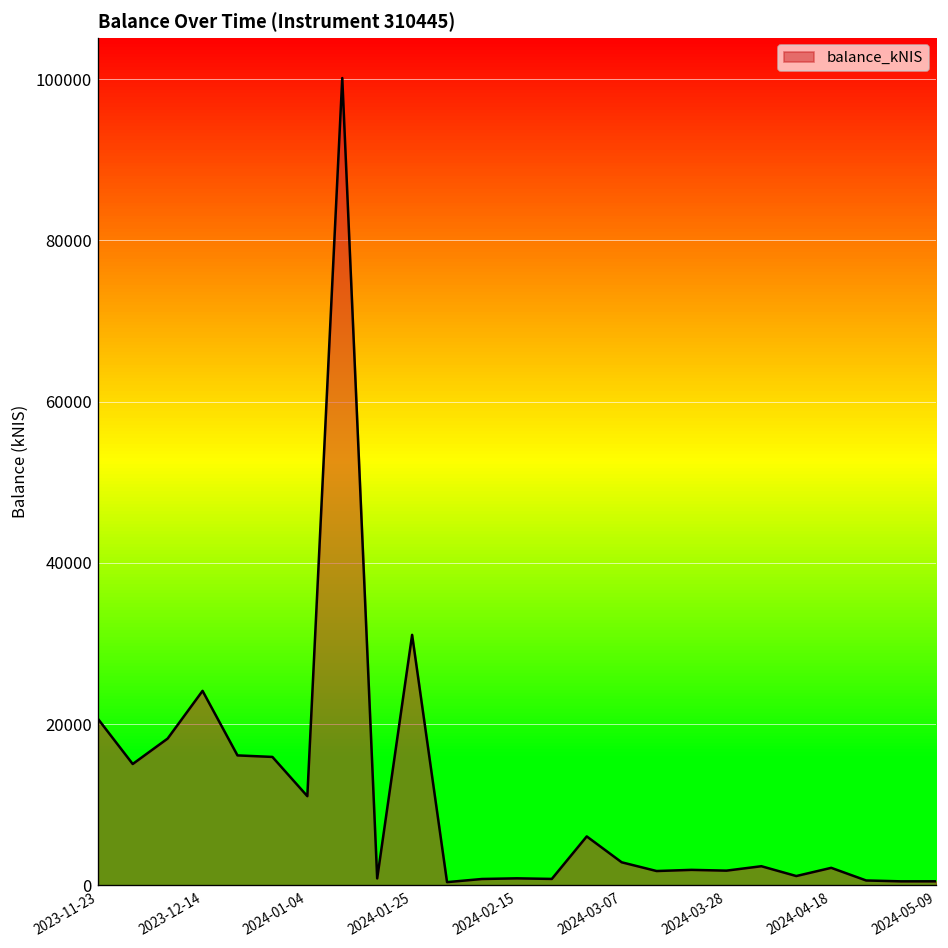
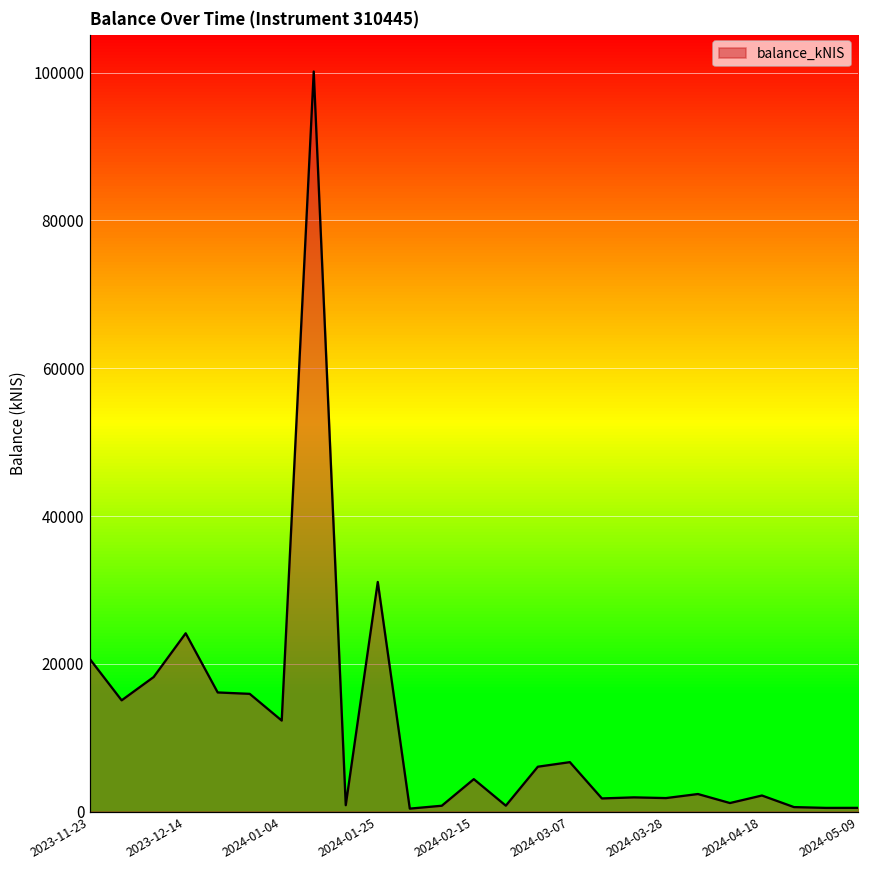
2024-01-04: 11000 -> 12000
2024-02-15: 1000 -> 4000
2024-03-07: 3000 -> 7000
